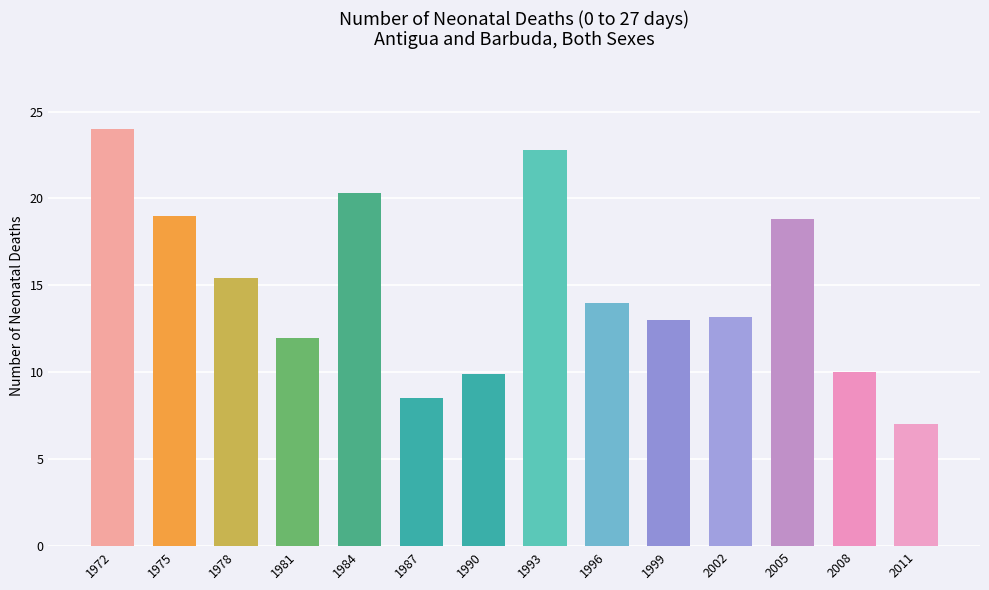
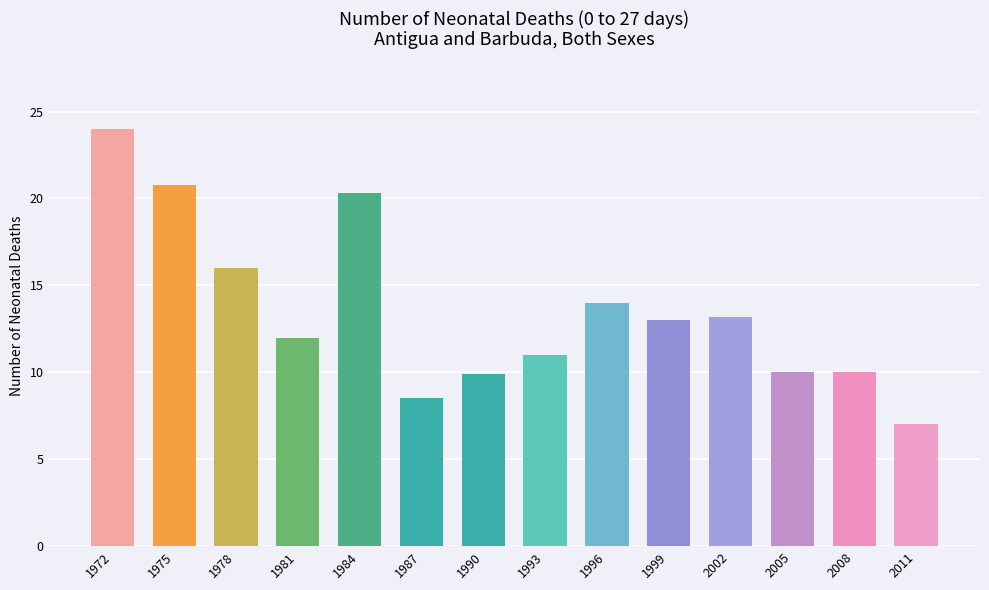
1975: 19.0 -> 20.8
1978: 15.4 -> 16.0
1993: 22.8 -> 11.0
2005: 18.8 -> 10.0
